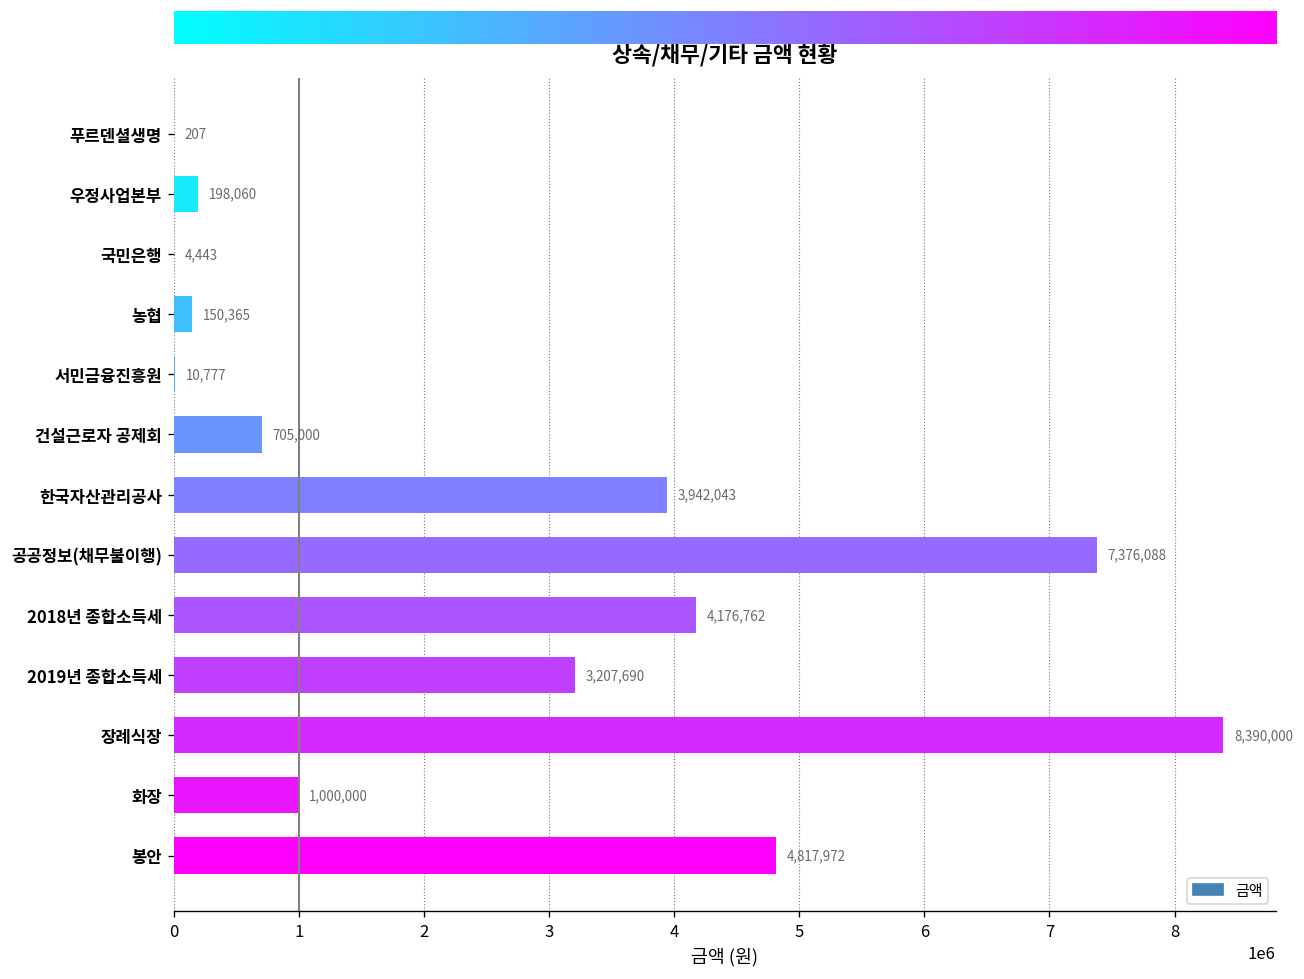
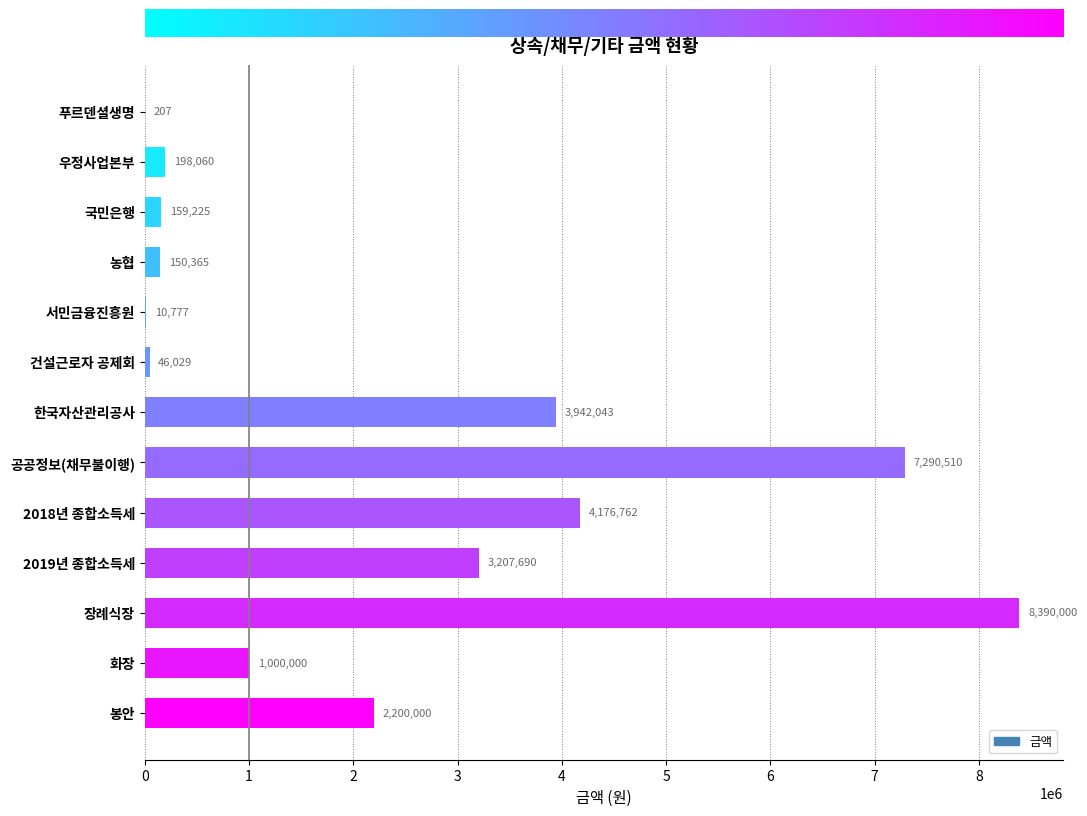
국민은행: 4,443 -> 159,225
건설근로자 공제회: 705,000 -> 46,029
공공정보(채무불이행): 7,376,088 -> 7,290,510
봉안: 4,817,972 -> 2,200,000
